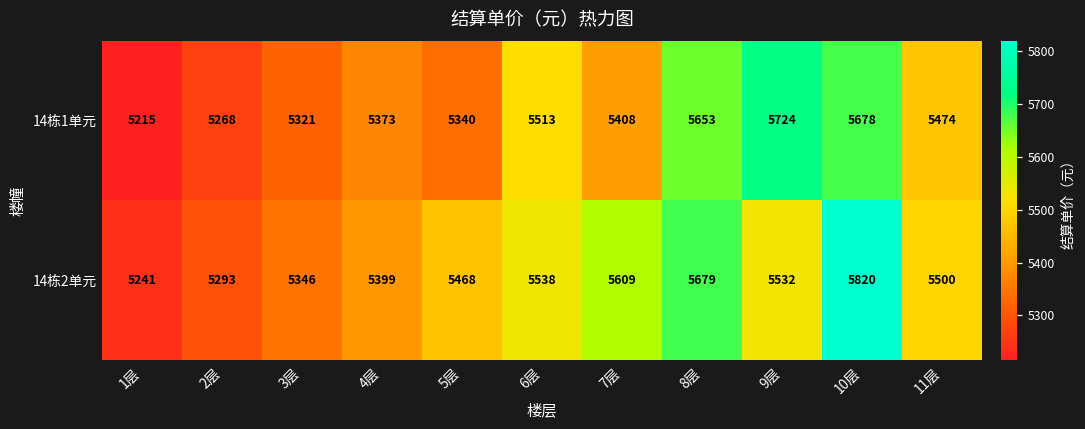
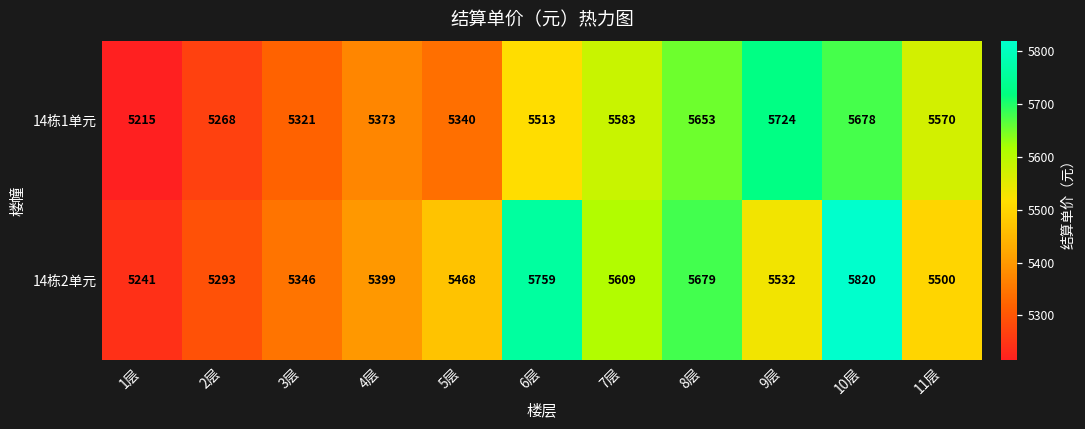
14栋1单元, 7层: 5408 -> 5583
14栋1单元, 11层: 5474 -> 5570
14栋2单元, 6层: 5538 -> 5759
